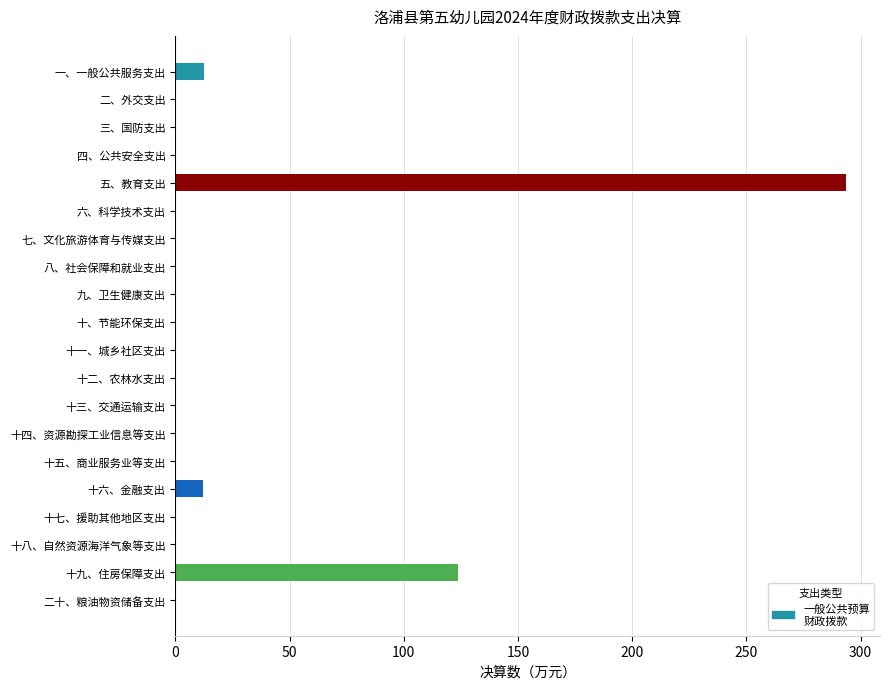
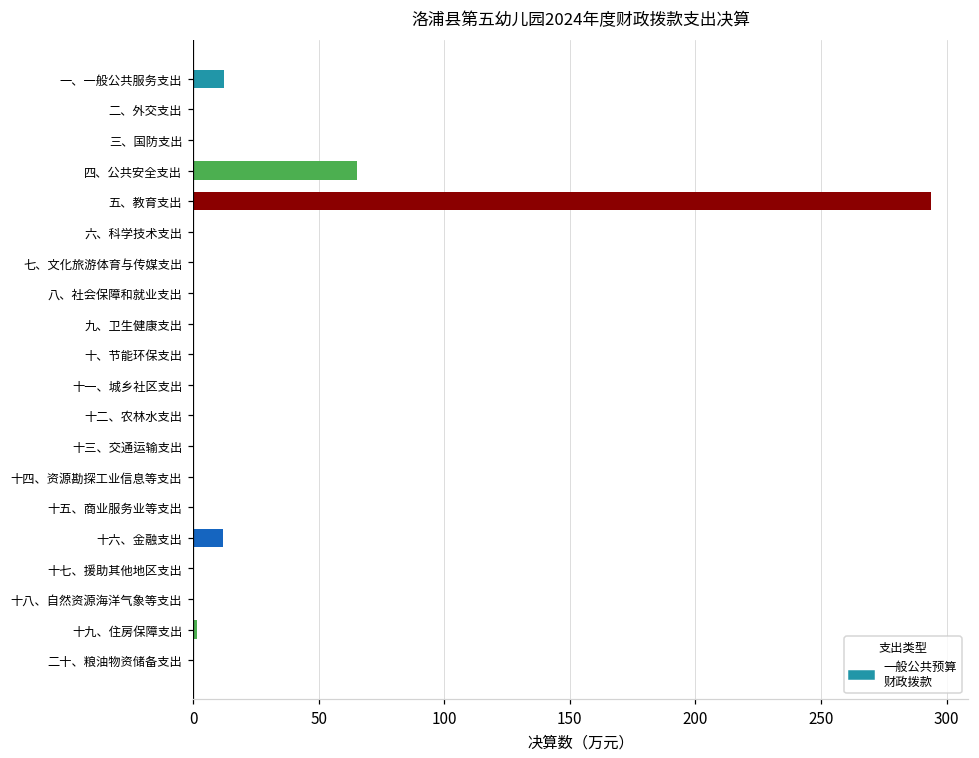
四、公共安全支出: 0 -> 65
十九、住房保障支出: 124 -> 2
